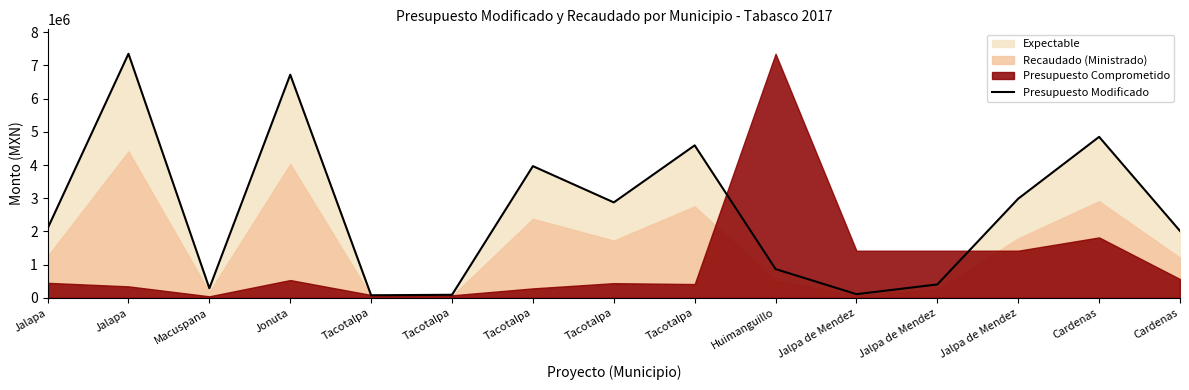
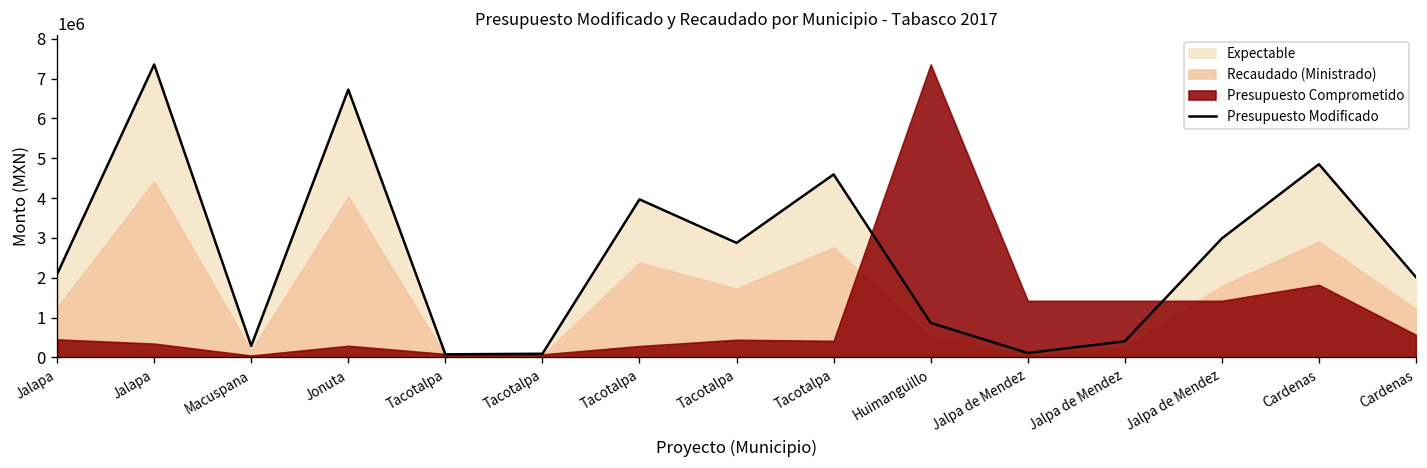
Presupuesto Comprometido, Jonuta: 500000 -> 300000
